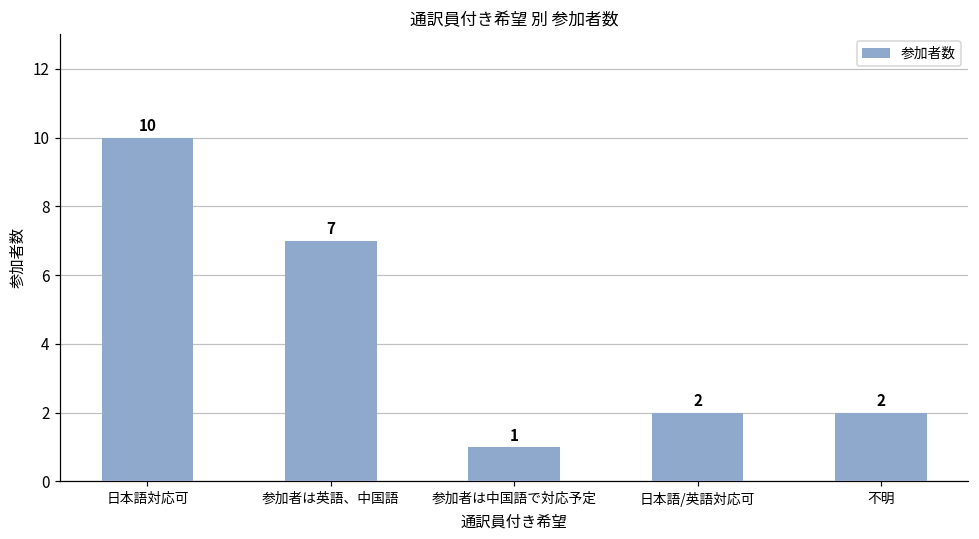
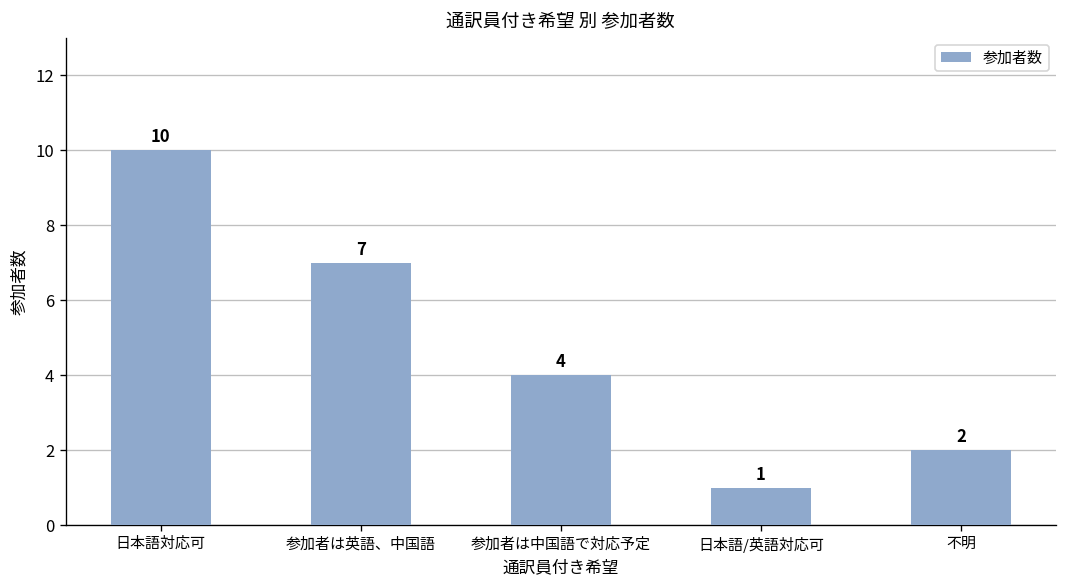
参加者は中国語で対応予定: 1 -> 4
日本語/英語対応可: 2 -> 1
